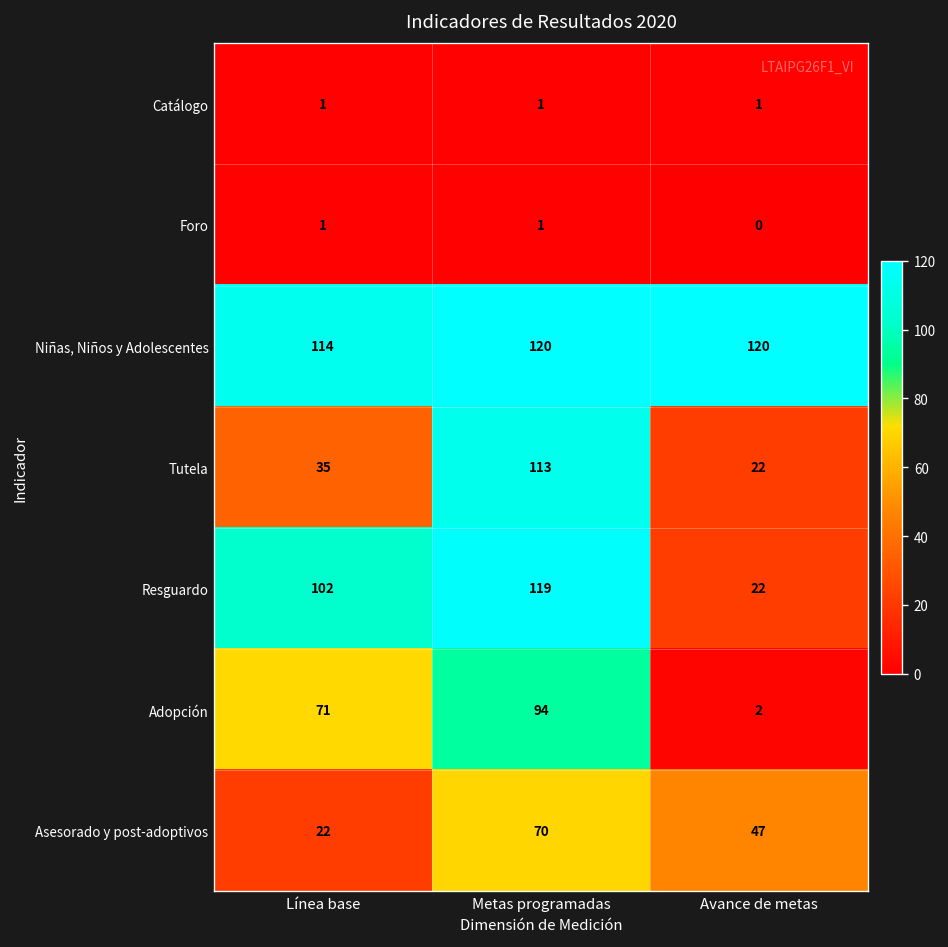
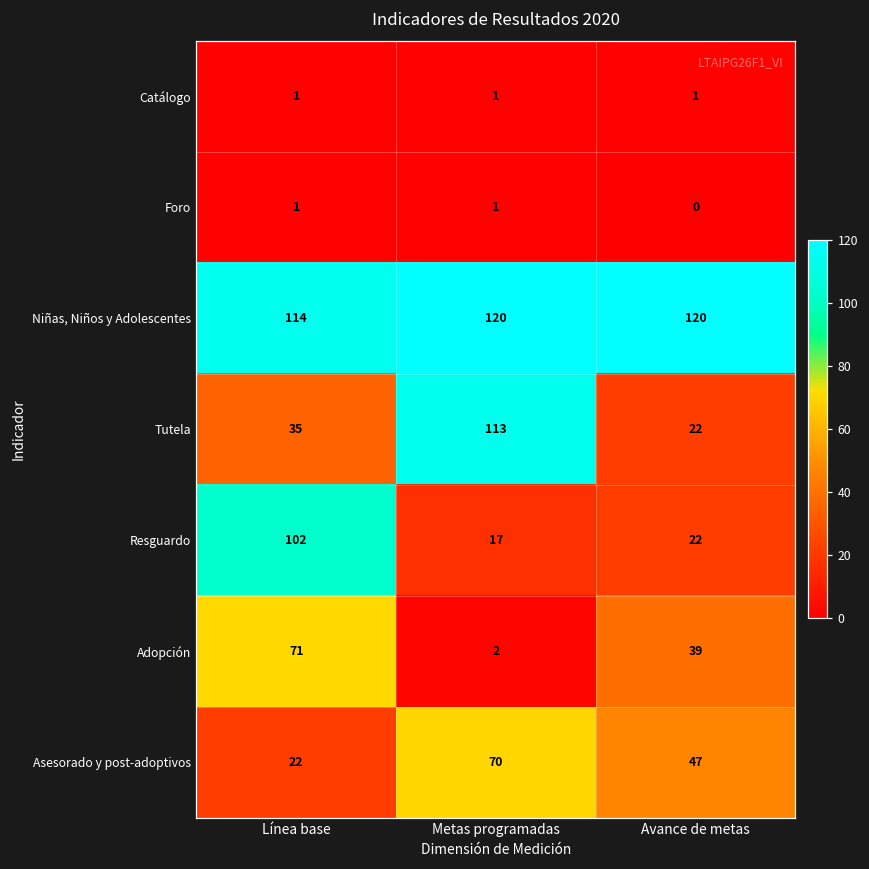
Resguardo, Metas programadas: 119 -> 17
Adopción, Metas programadas: 94 -> 2
Adopción, Avance de metas: 2 -> 39
